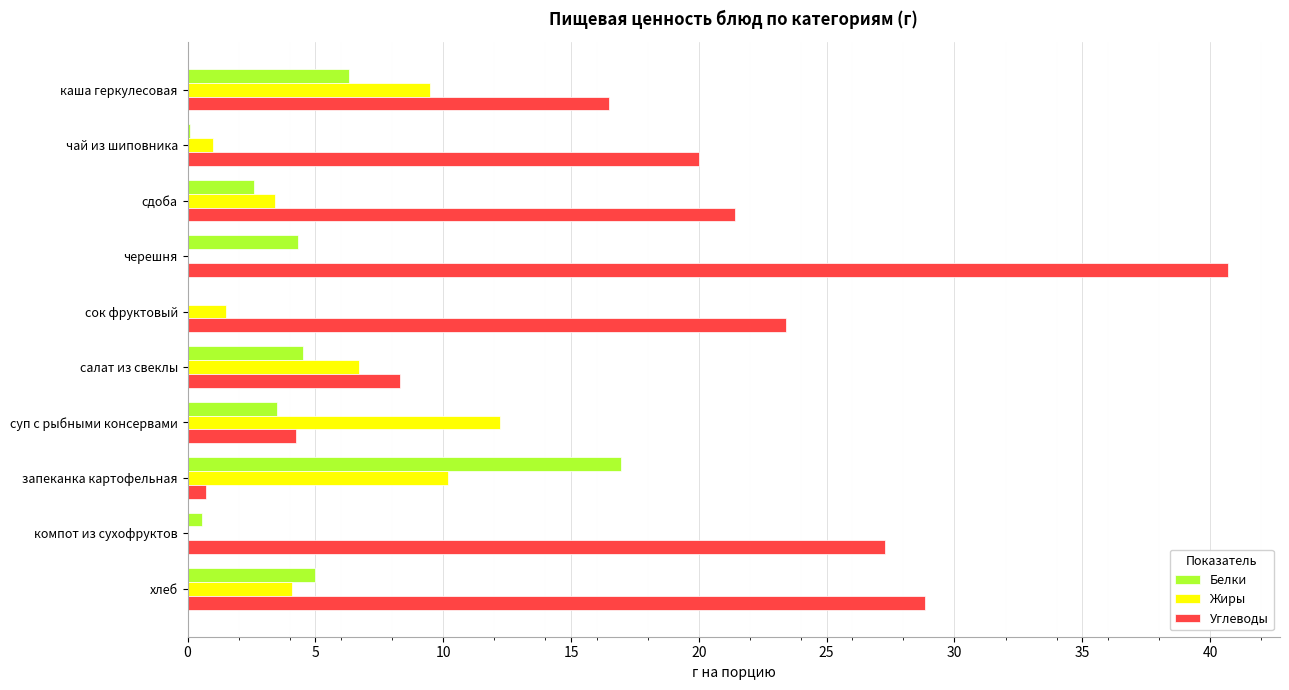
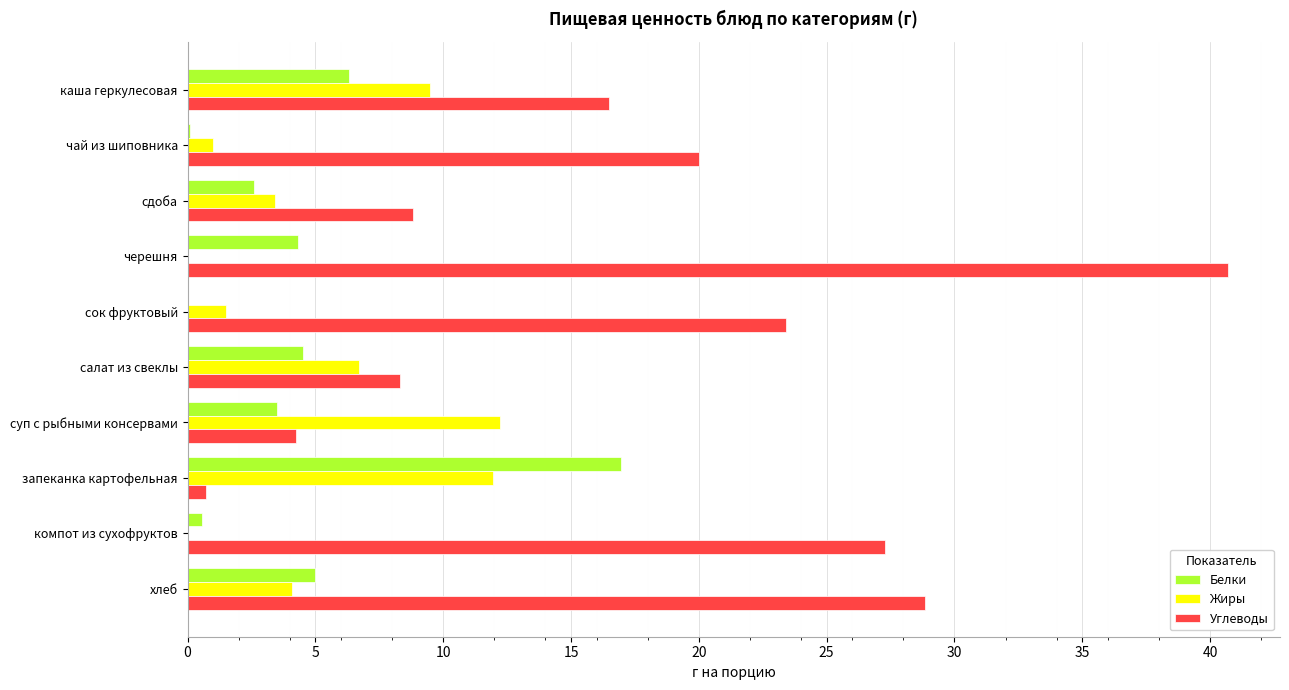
Углеводы, сдоба: 21.4 -> 8.8
Жиры, запеканка картофельная: 10.2 -> 12.0
